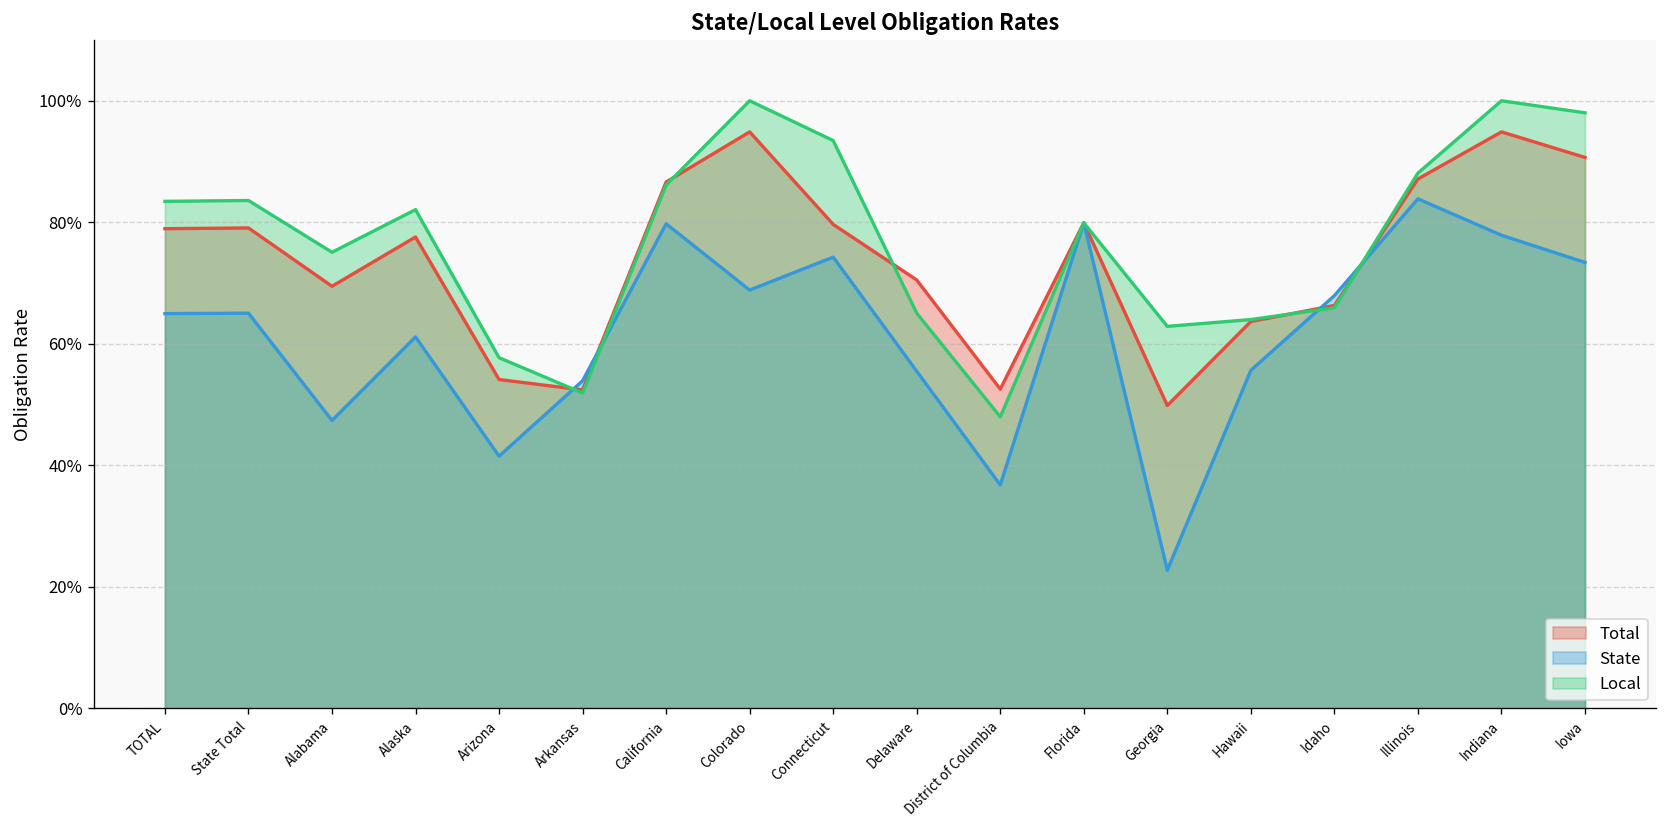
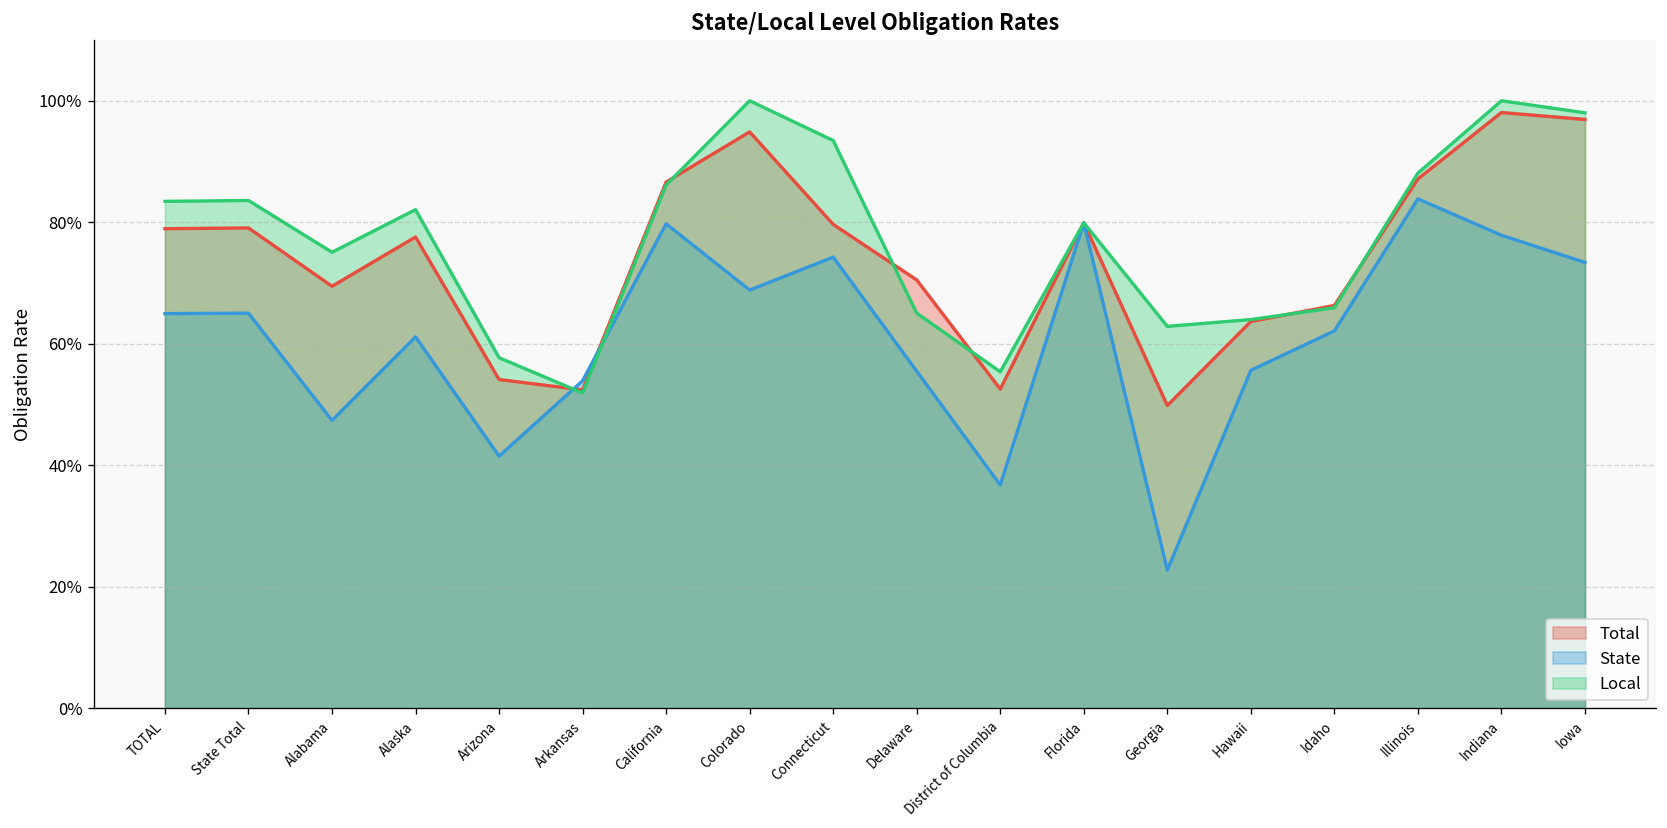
Local, District of Columbia: 48% -> 55%
State, Idaho: 68% -> 62%
Total, Indiana: 95% -> 98%
Total, Iowa: 91% -> 97%
